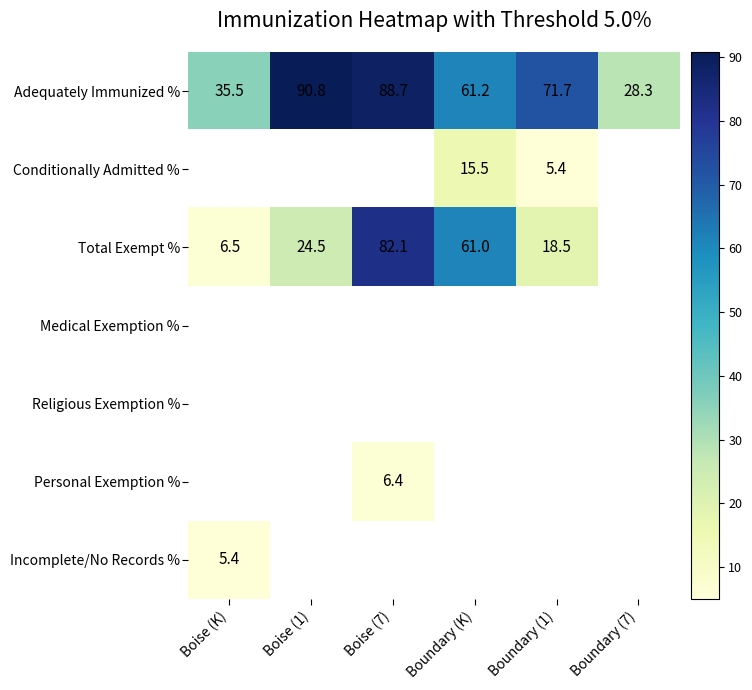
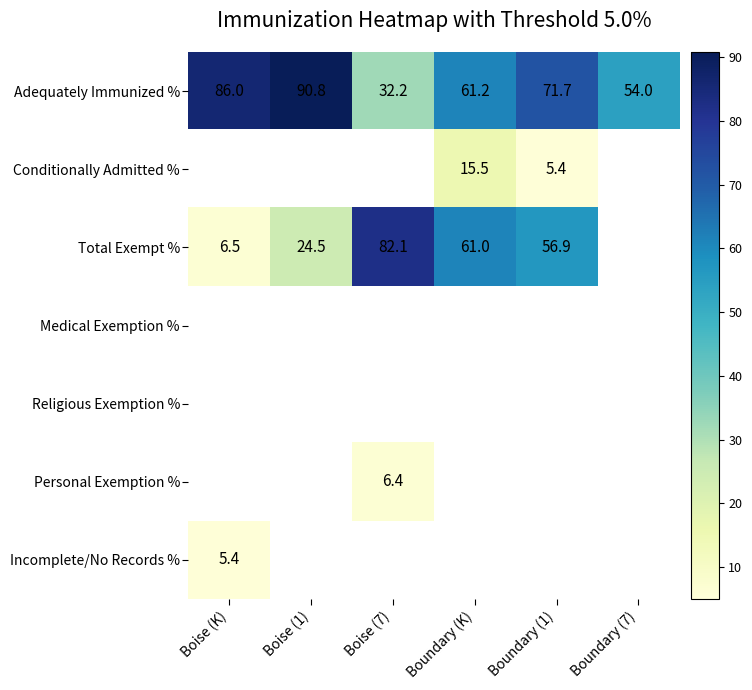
Adequately Immunized %, Boise (K): 35.5 -> 86.0
Adequately Immunized %, Boise (7): 88.7 -> 32.2
Adequately Immunized %, Boundary (7): 28.3 -> 54.0
Total Exempt %, Boundary (1): 18.5 -> 56.9
